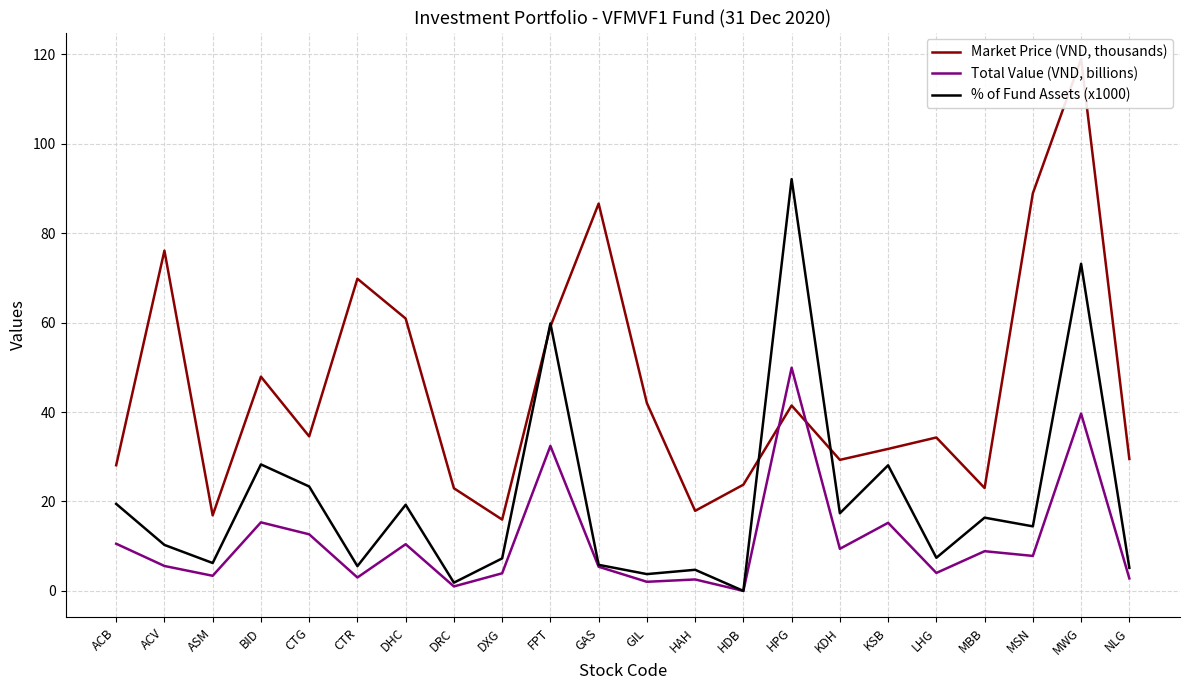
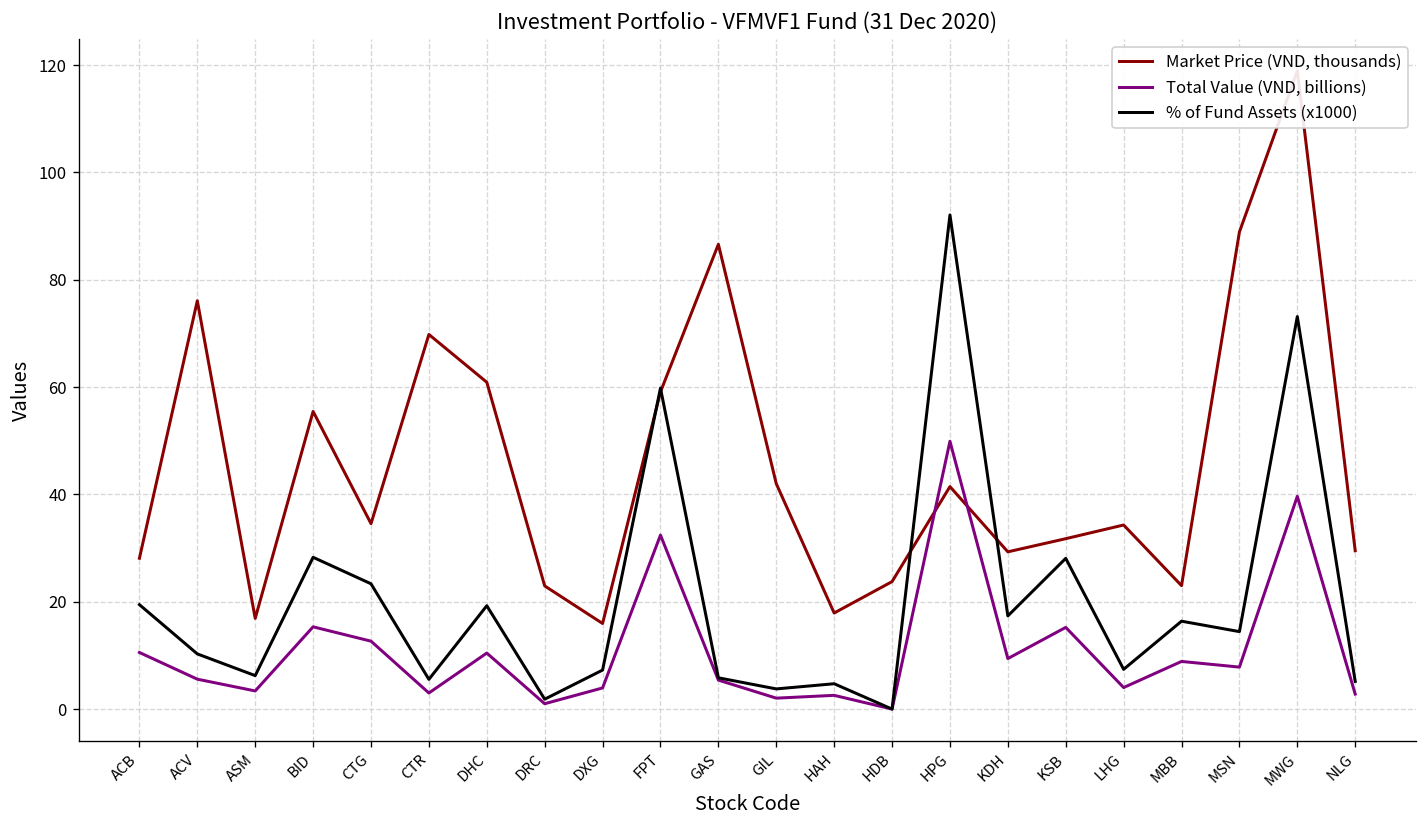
Market Price (VND, thousands), BID: 48 -> 55
